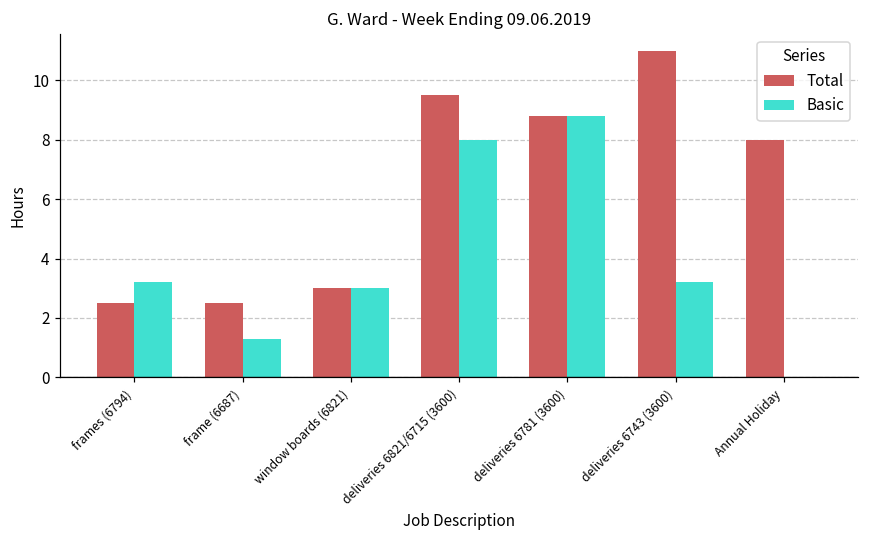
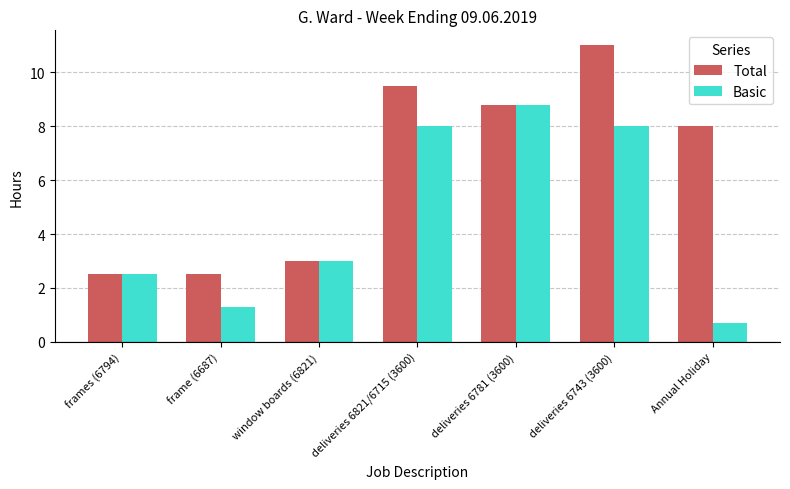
Basic, frames (6794): 3.2 -> 2.5
Basic, deliveries 6743 (3600): 3.2 -> 8.0
Basic, Annual Holiday: 0.0 -> 0.7
